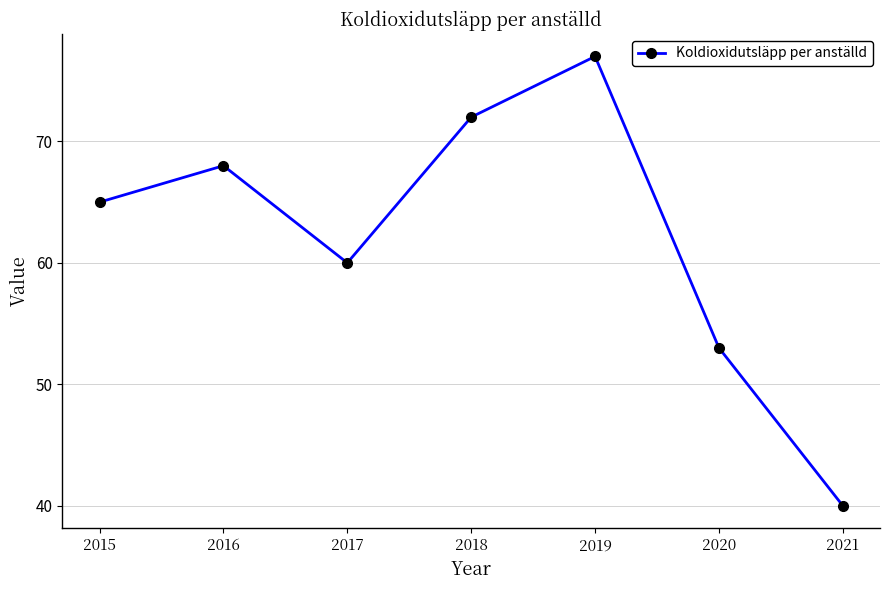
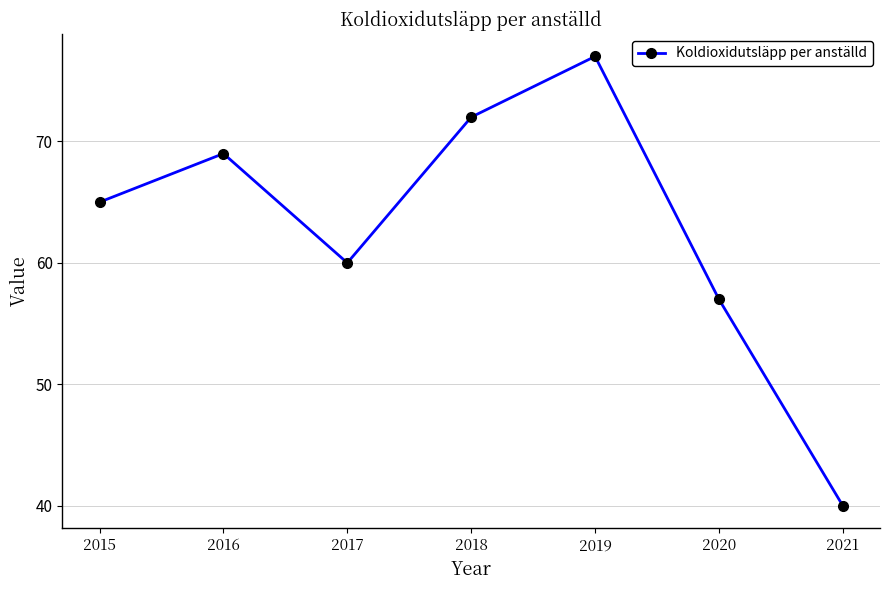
2016: 68 -> 69
2020: 53 -> 57
